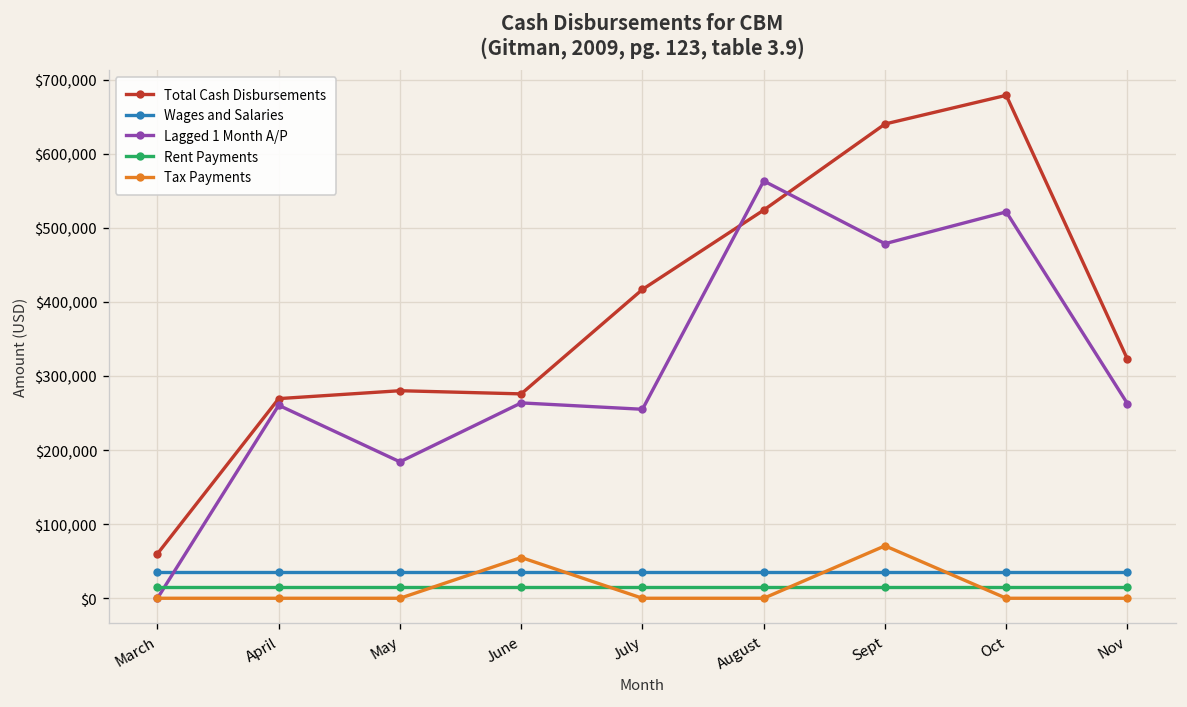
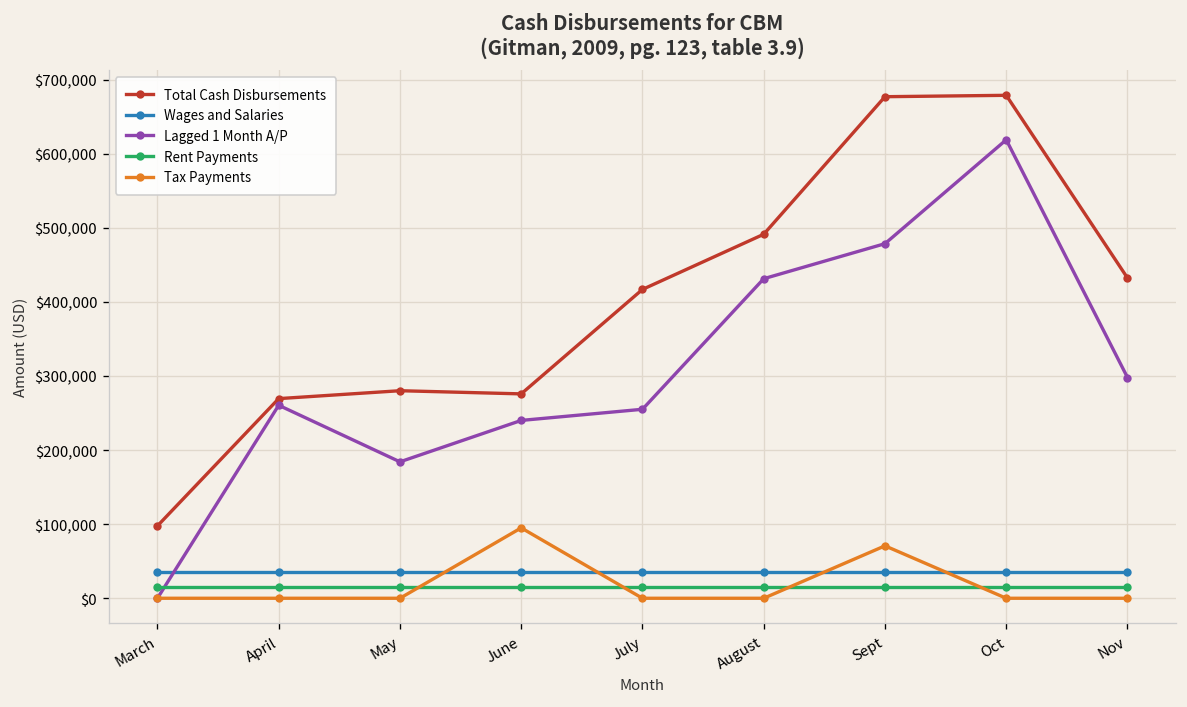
Total Cash Disbursements, March: $60,000 -> $100,000
Lagged 1 Month A/P, June: $260,000 -> $240,000
Tax Payments, June: $60,000 -> $90,000
Total Cash Disbursements, August: $520,000 -> $490,000
Lagged 1 Month A/P, August: $560,000 -> $430,000
Total Cash Disbursements, Sept: $640,000 -> $680,000
Lagged 1 Month A/P, Oct: $520,000 -> $620,000
Total Cash Disbursements, Nov: $320,000 -> $430,000
Lagged 1 Month A/P, Nov: $260,000 -> $300,000
